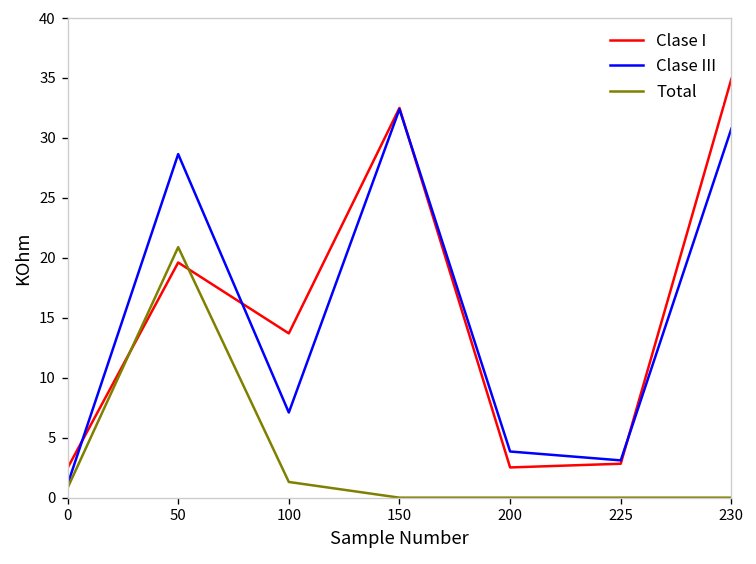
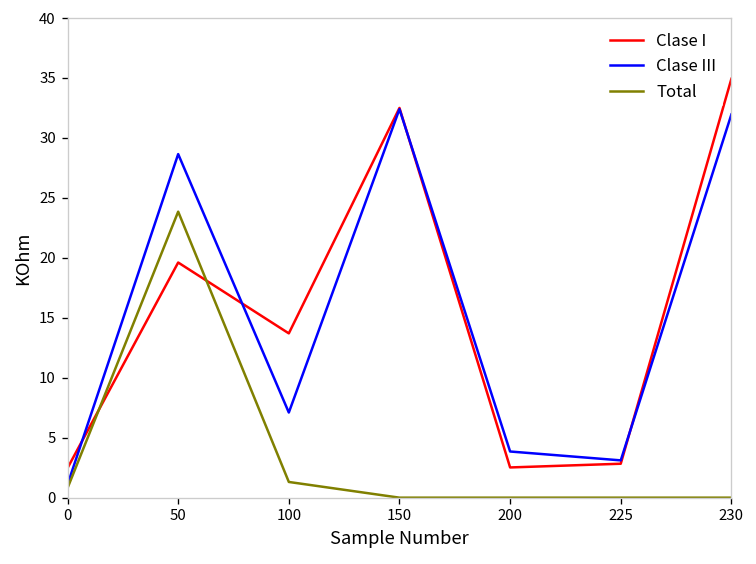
Total, 50: 21 -> 24
Clase III, 230: 31 -> 32
